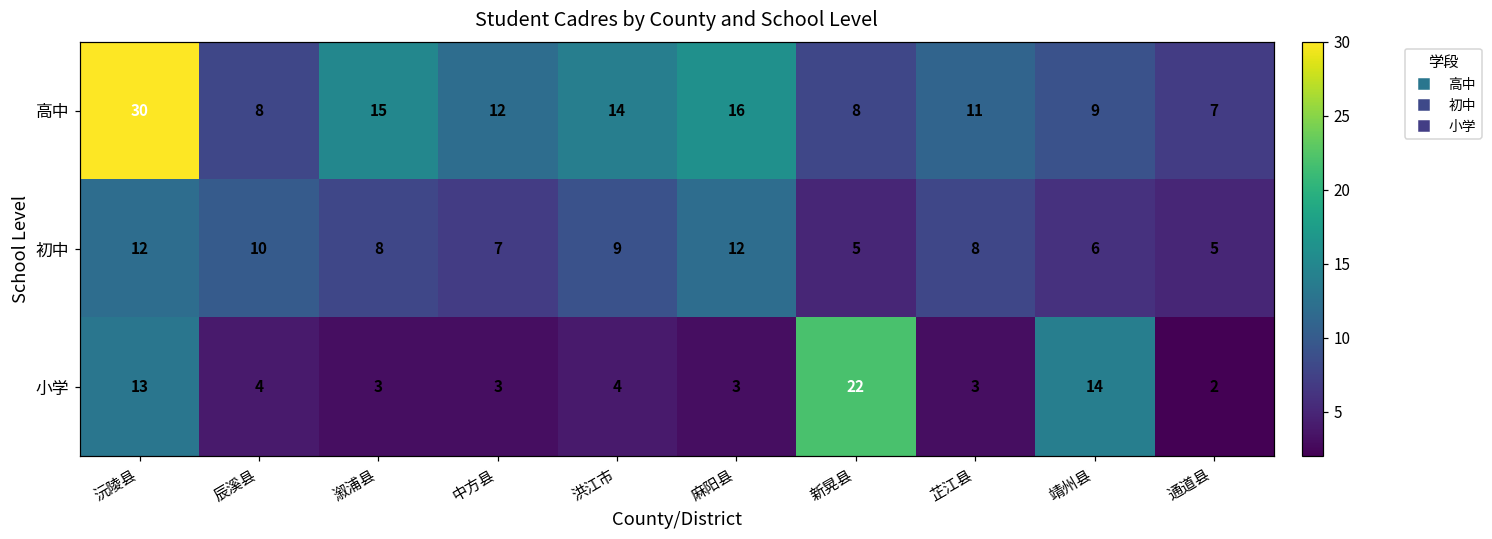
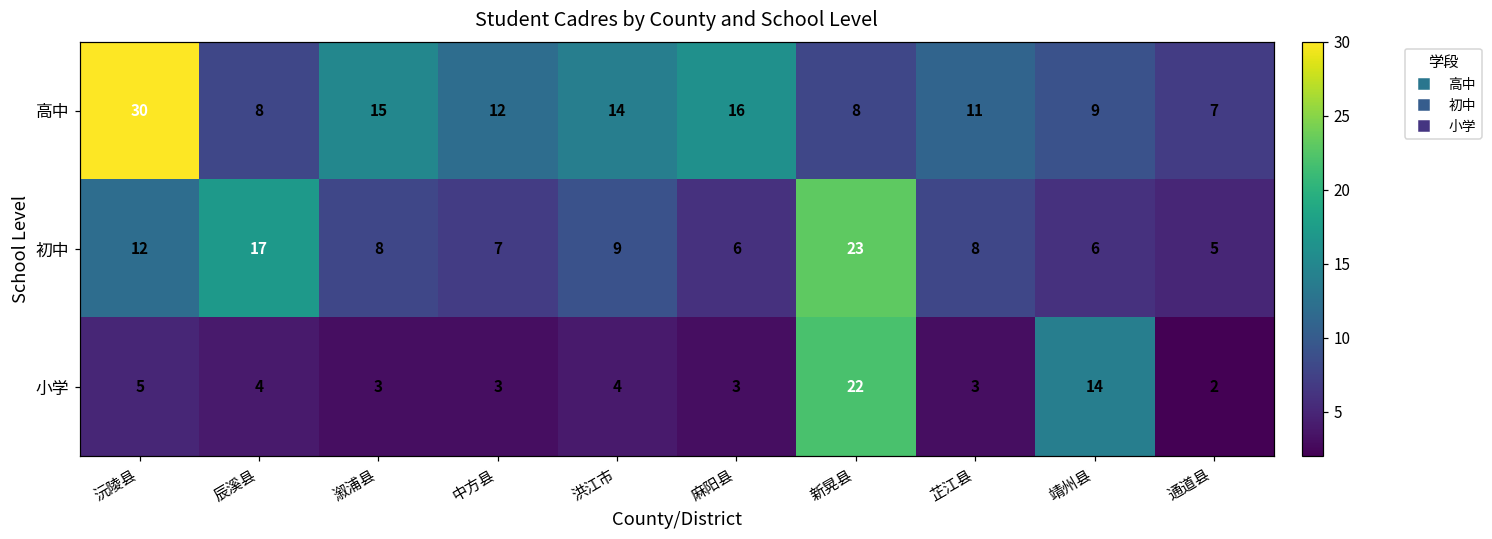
初中, 辰溪县: 10 -> 17
初中, 麻阳县: 12 -> 6
初中, 新晃县: 5 -> 23
小学, 沅陵县: 13 -> 5
